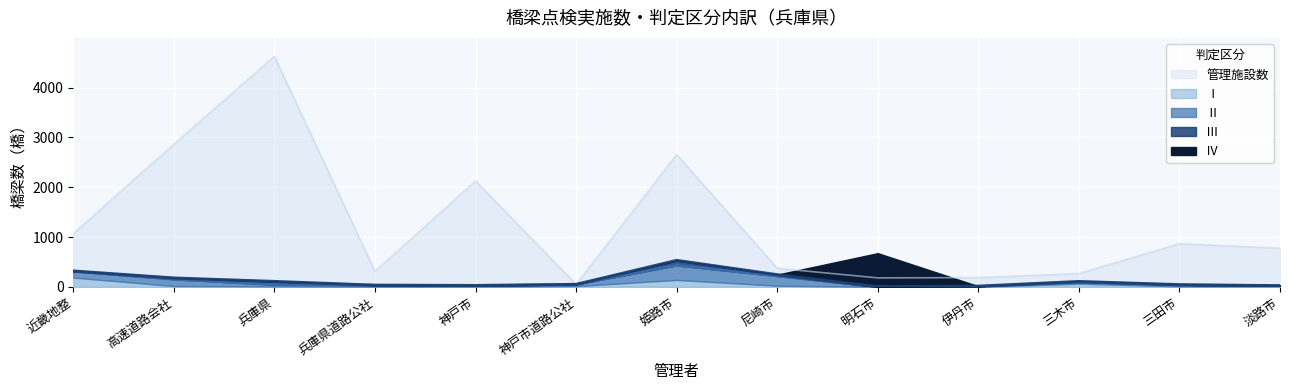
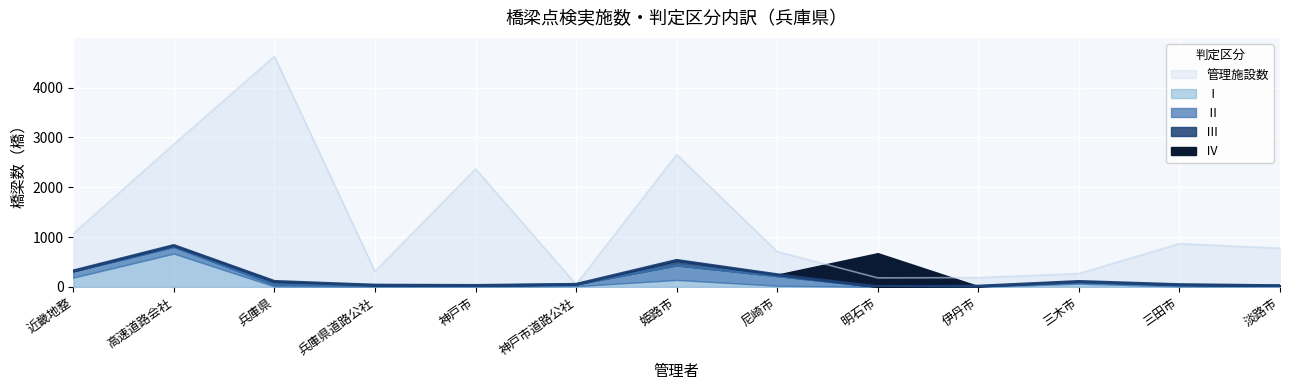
Ⅰ, 高速道路会社: 0 -> 700
管理施設数, 神戸市: 2100 -> 2400
管理施設数, 尼崎市: 400 -> 700
